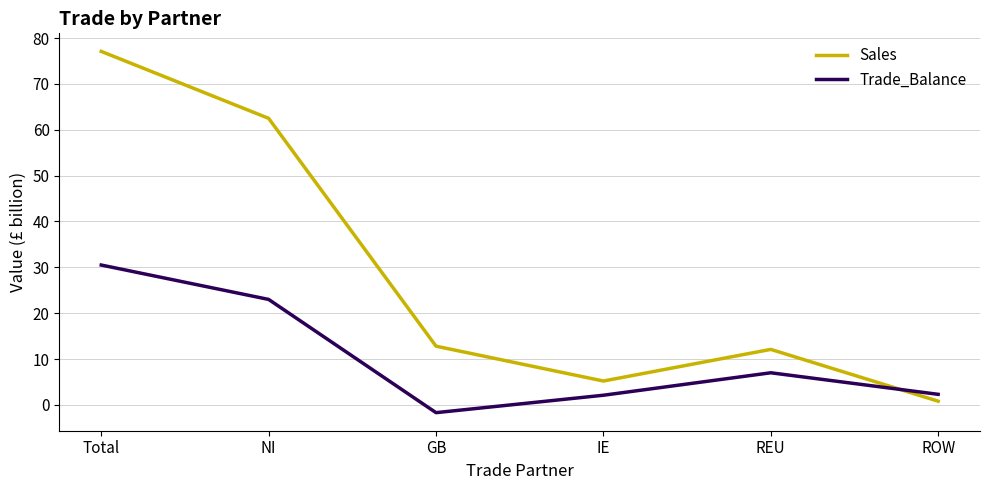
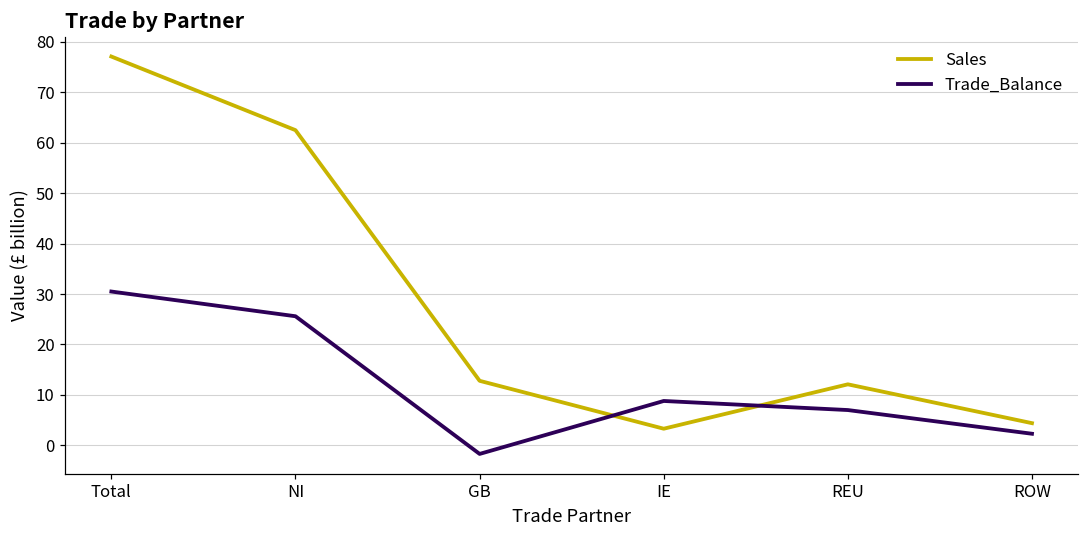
Trade_Balance, NI: 23 -> 26
Sales, IE: 5 -> 3
Trade_Balance, IE: 2 -> 9
Sales, ROW: 1 -> 4
